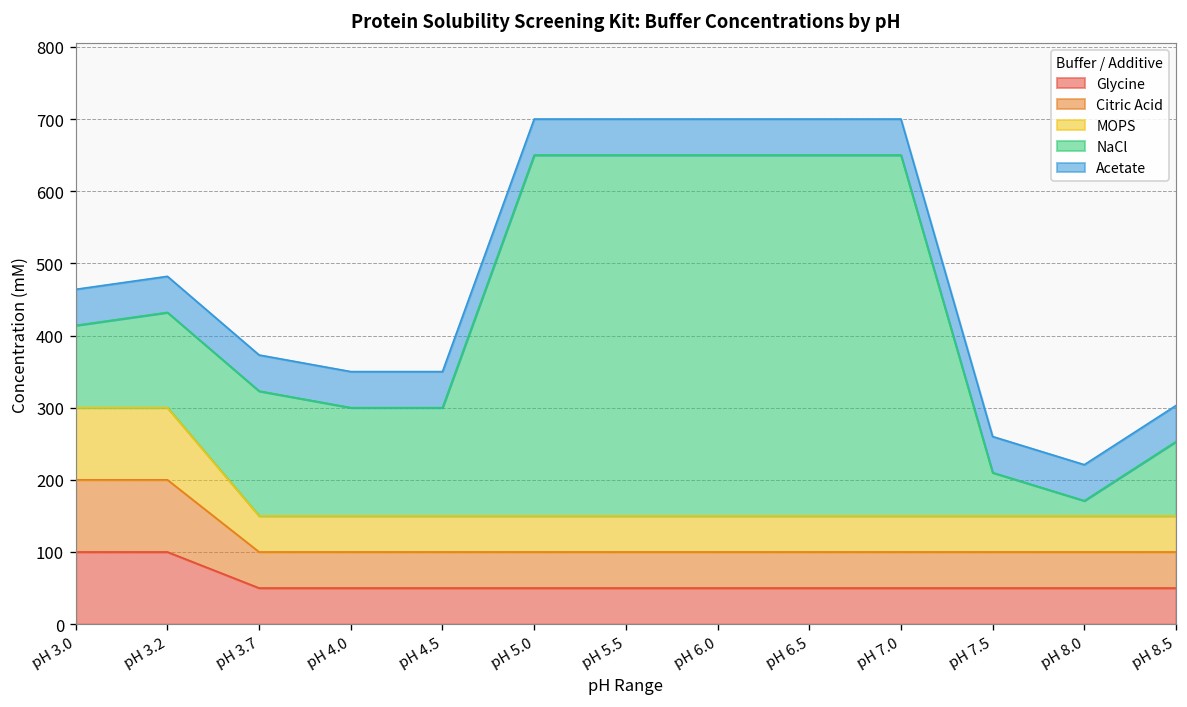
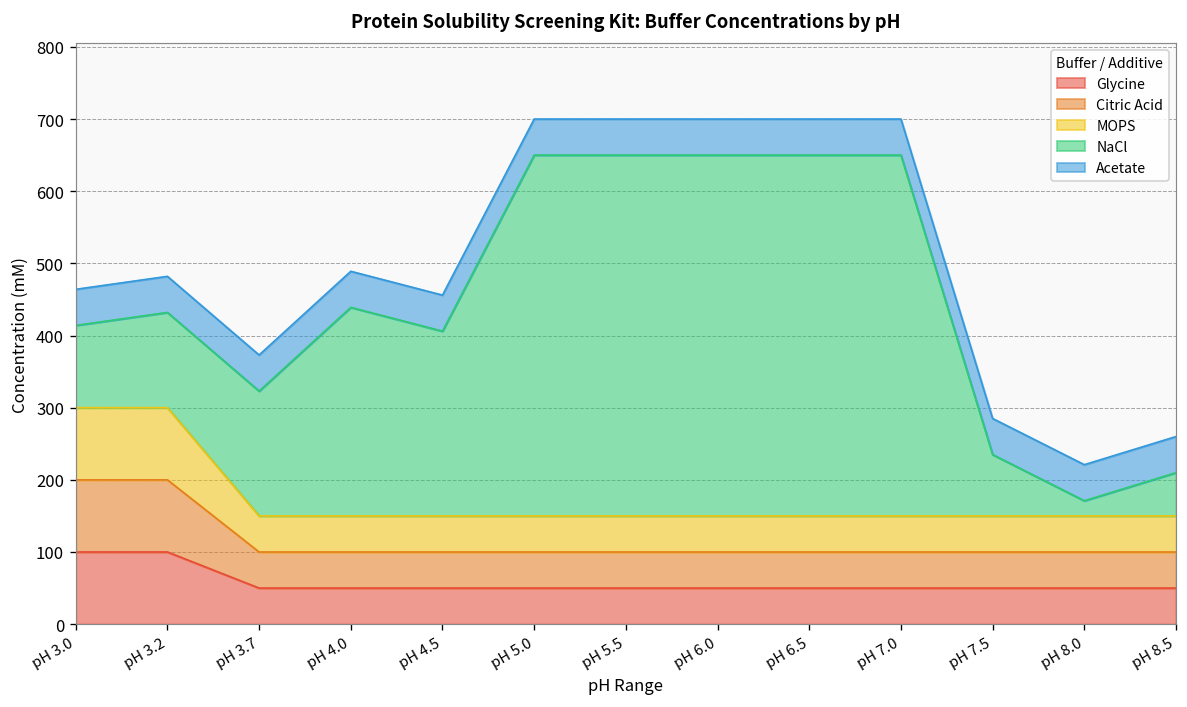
NaCl, pH 4.0: 150 -> 290
NaCl, pH 4.5: 150 -> 260
NaCl, pH 7.5: 60 -> 90
NaCl, pH 8.5: 100 -> 60
